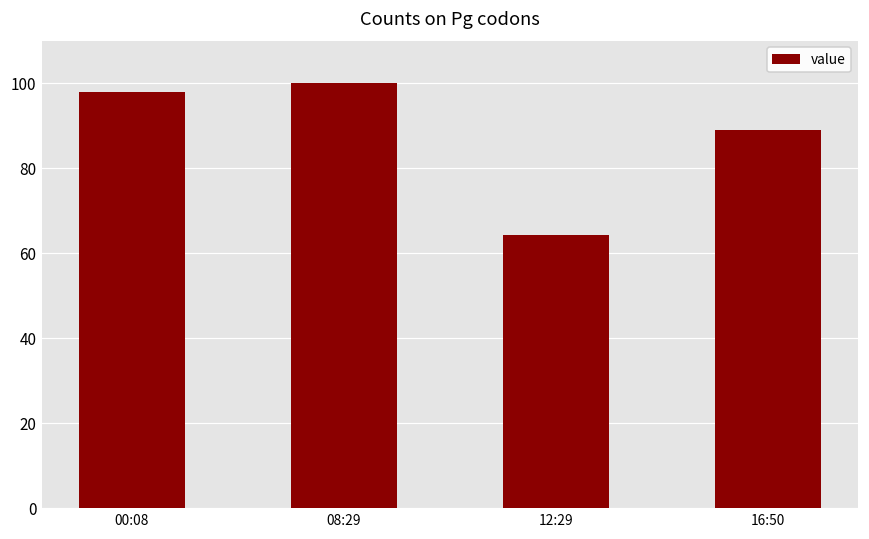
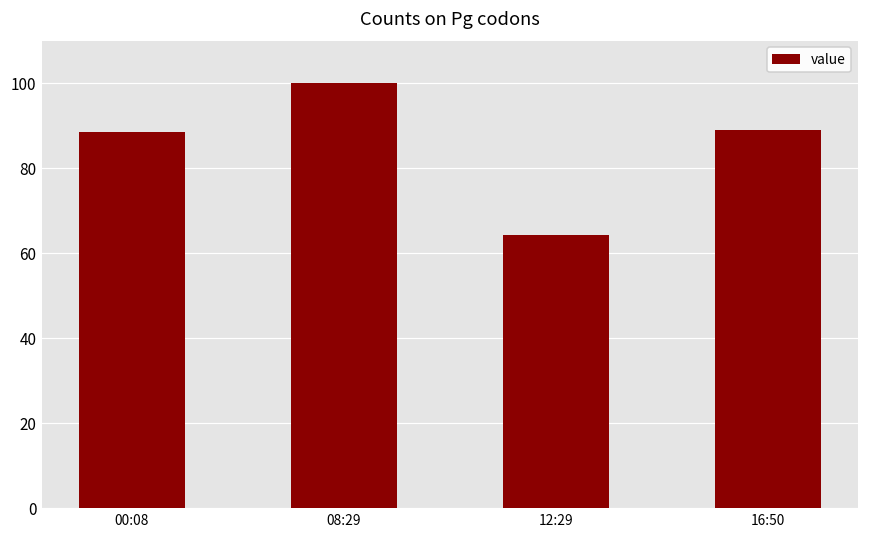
00:08: 98 -> 89
